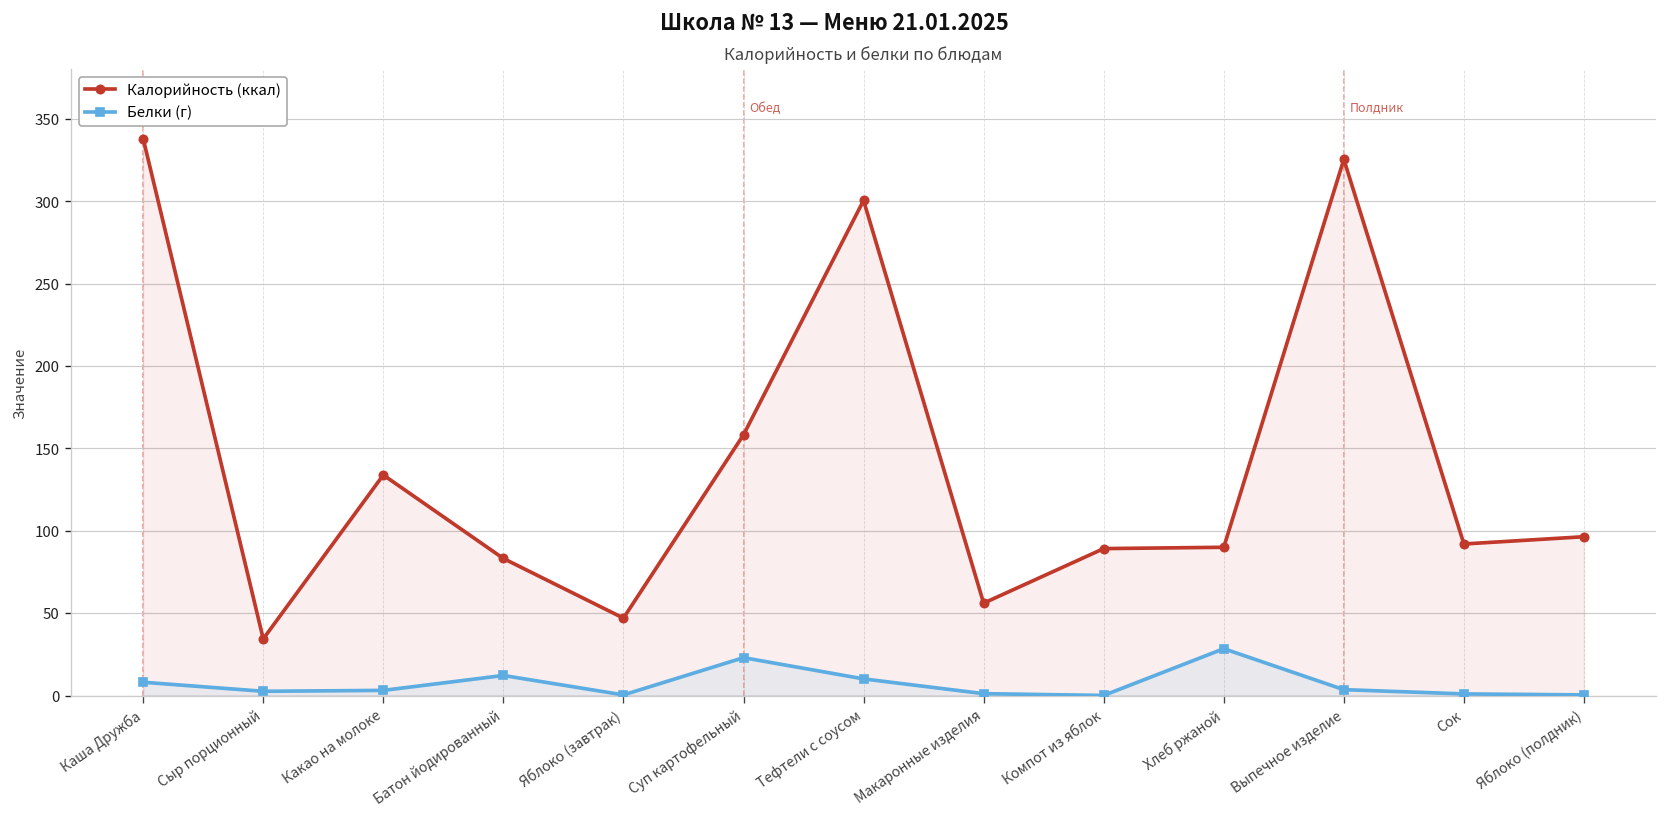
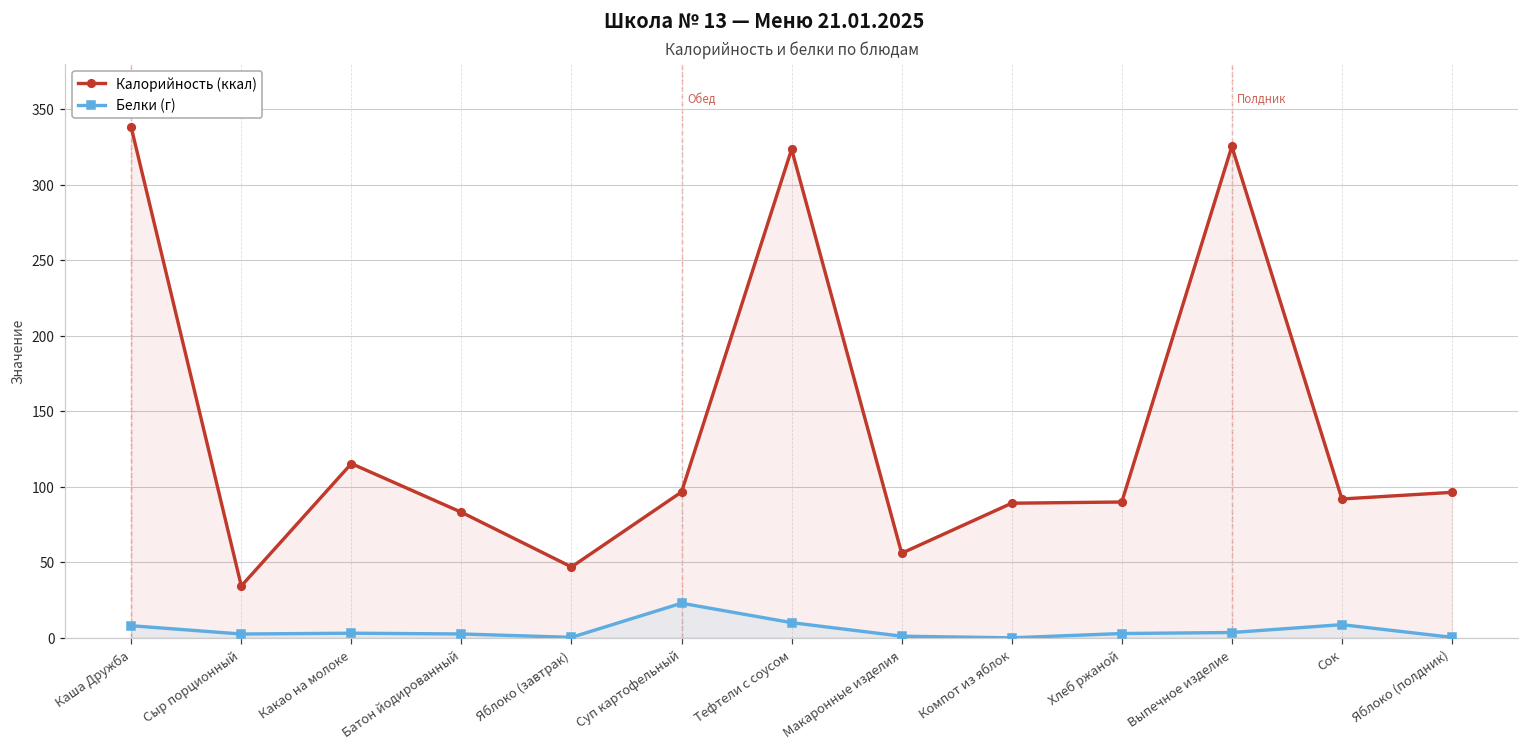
Калорийность (ккал), Какао на молоке: 134 -> 115
Белки (г), Батон йодированный: 12 -> 3
Калорийность (ккал), Суп картофельный: 158 -> 97
Калорийность (ккал), Тефтели с соусом: 301 -> 324
Белки (г), Хлеб ржаной: 28 -> 3
Белки (г), Сок: 1 -> 9
